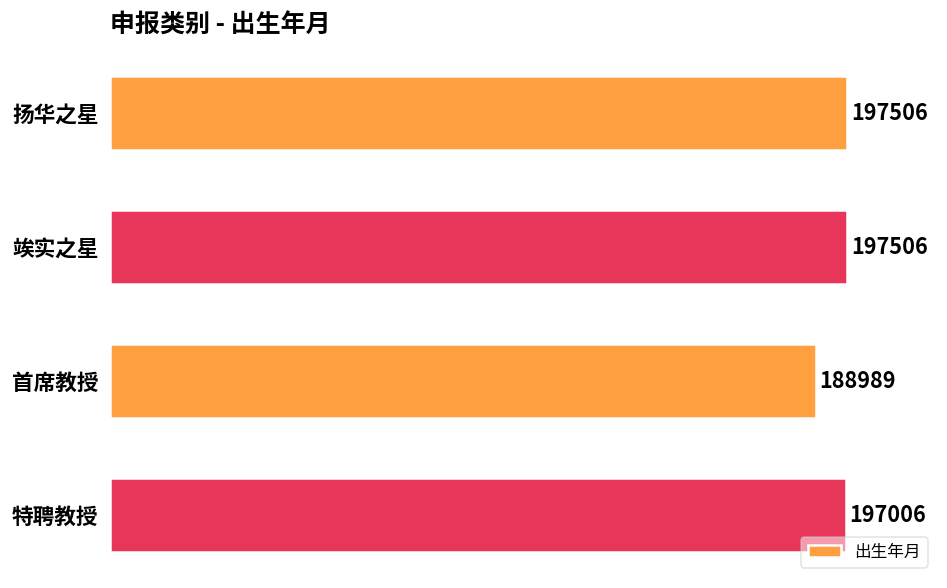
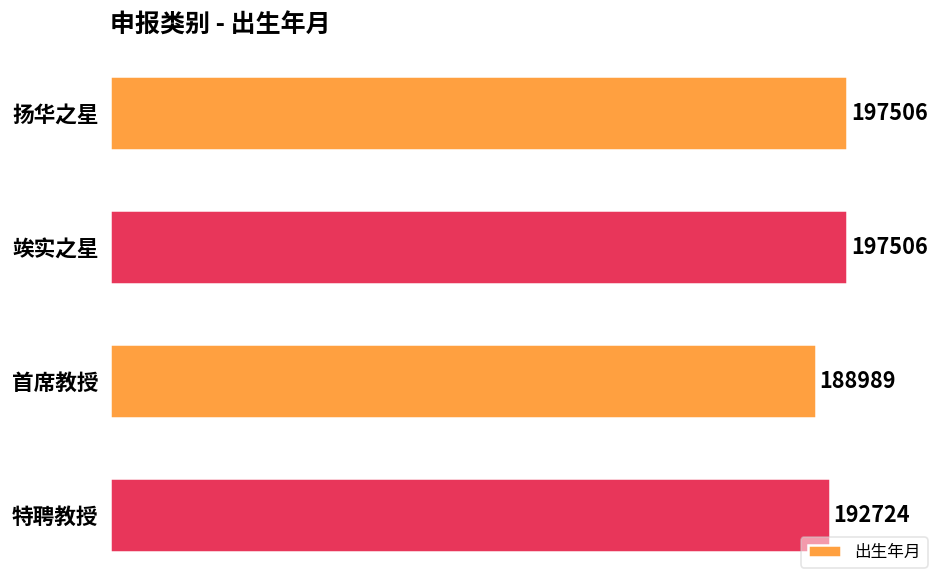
特聘教授: 197006 -> 192724
